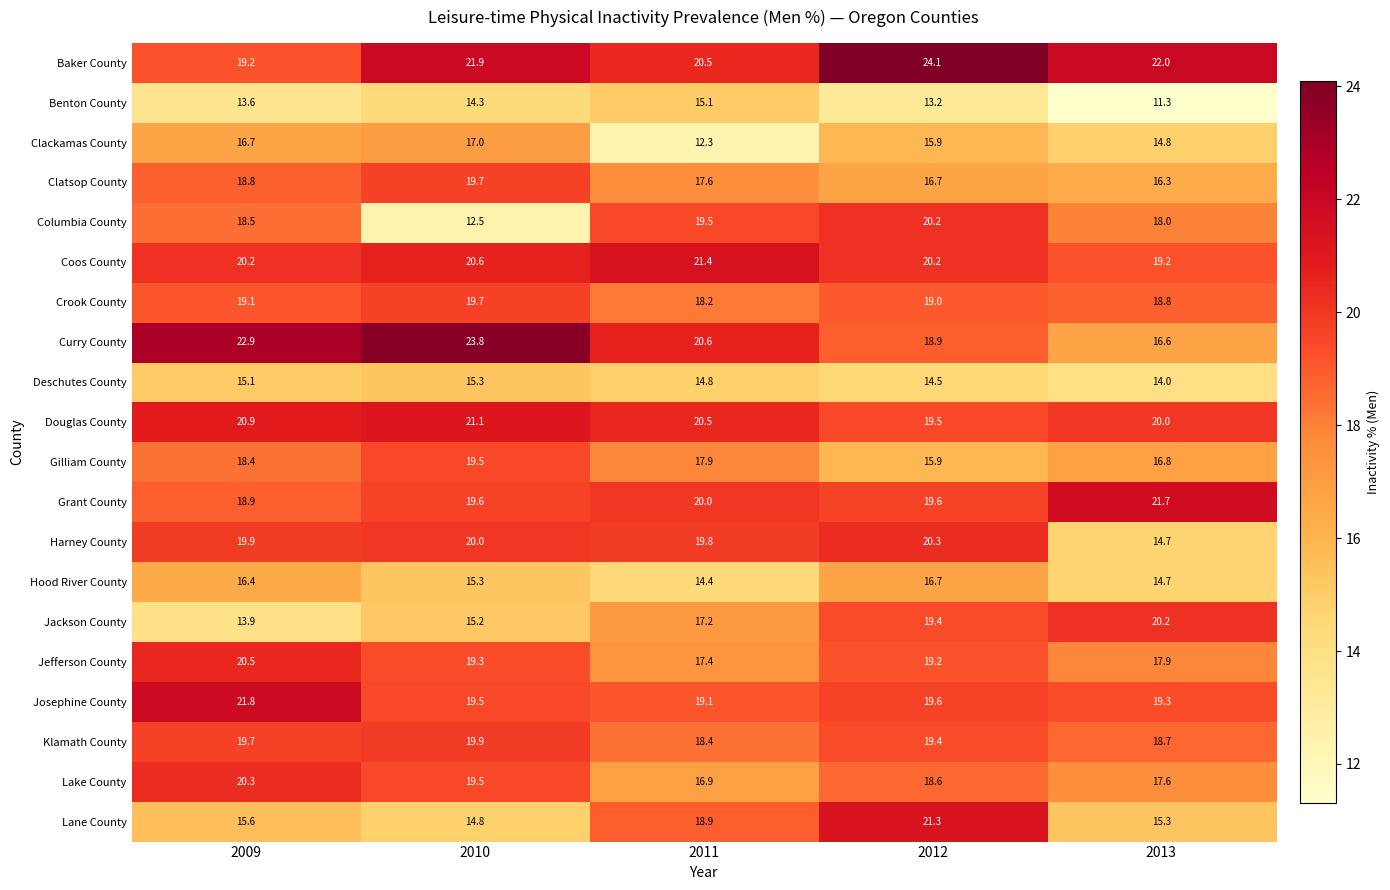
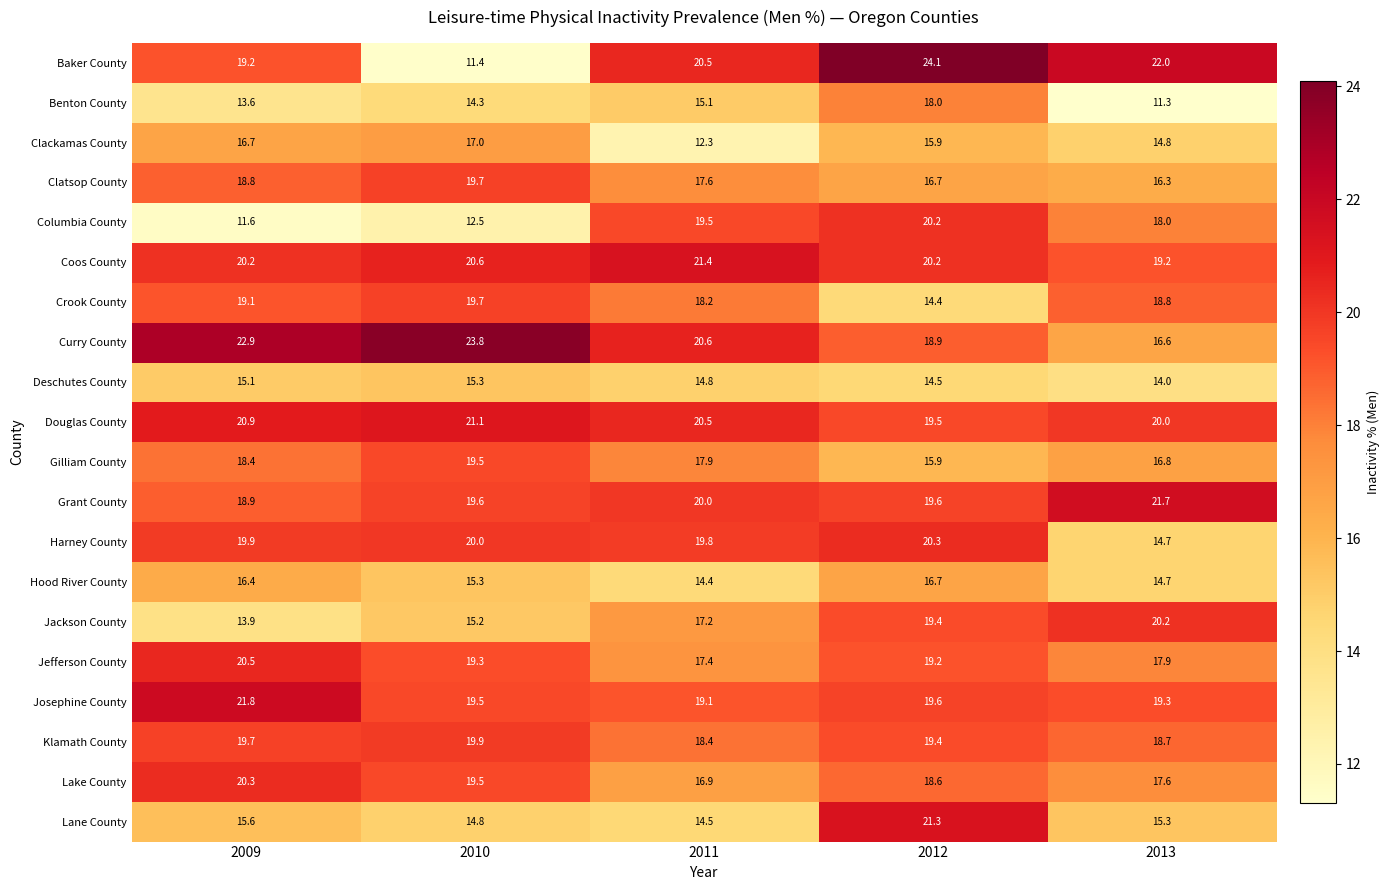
Baker County, 2010: 21.9 -> 11.4
Benton County, 2012: 13.2 -> 18.0
Columbia County, 2009: 18.5 -> 11.6
Crook County, 2012: 19.0 -> 14.4
Lane County, 2011: 18.9 -> 14.5
